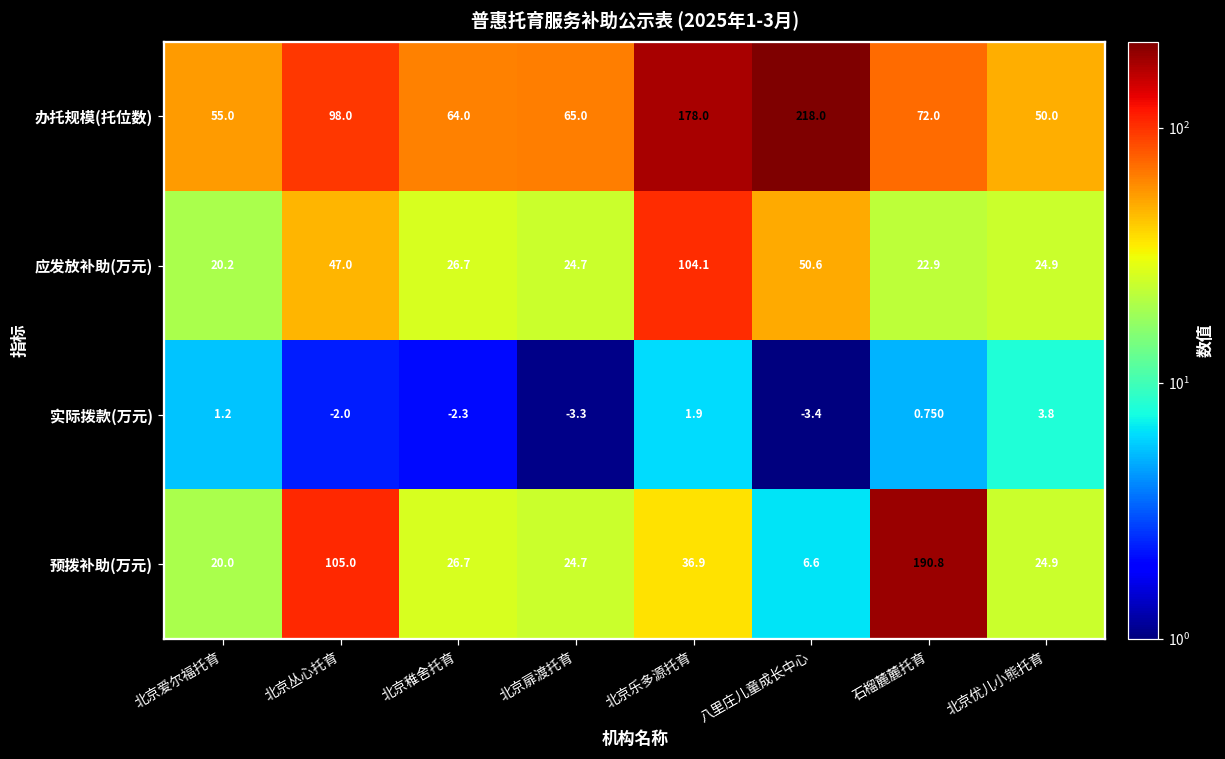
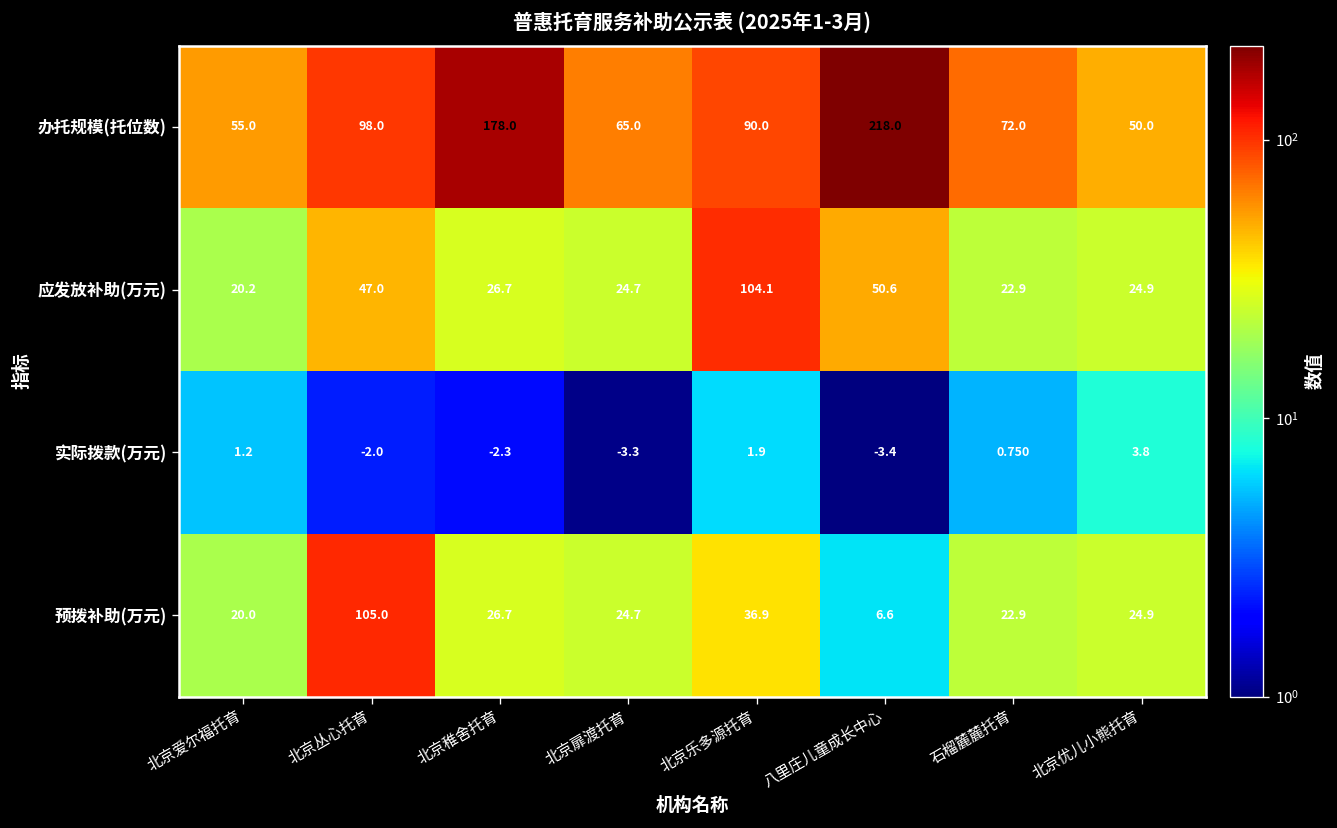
办托规模(托位数), 北京稚舍托育: 64.0 -> 178.0
办托规模(托位数), 北京乐多源托育: 178.0 -> 90.0
预拨补助(万元), 石榴麓麓托育: 190.8 -> 22.9
